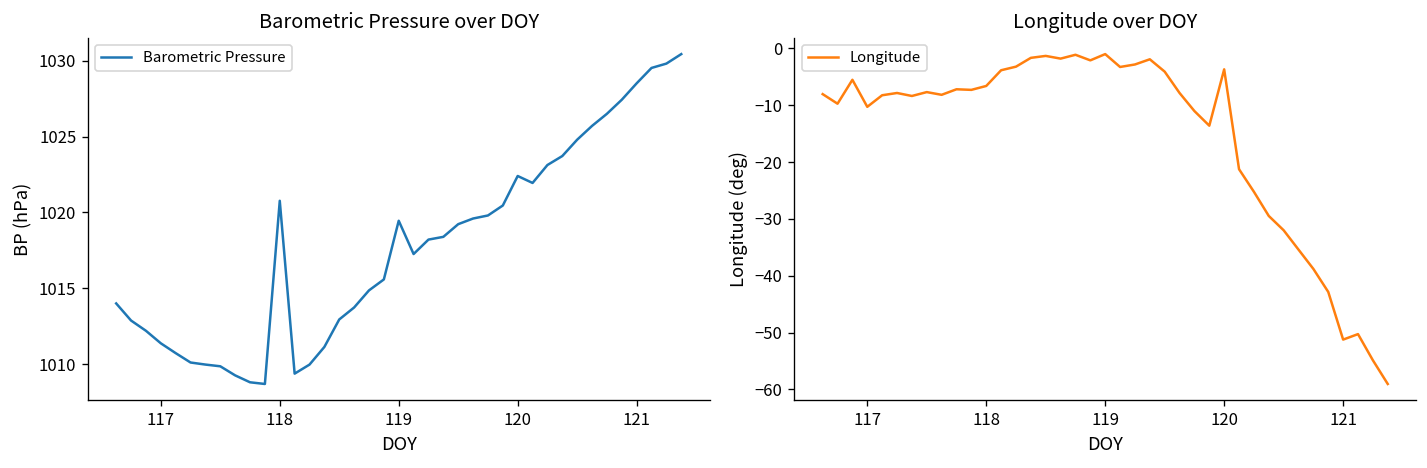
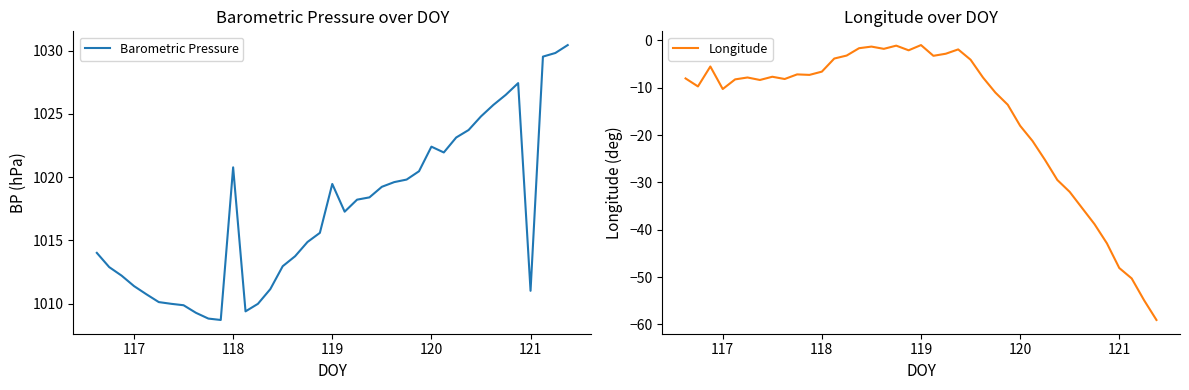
Barometric Pressure over DOY, 121: 1028.5 -> 1011.0
Longitude over DOY, 120: -4 -> -18
Longitude over DOY, 121: -51 -> -48
